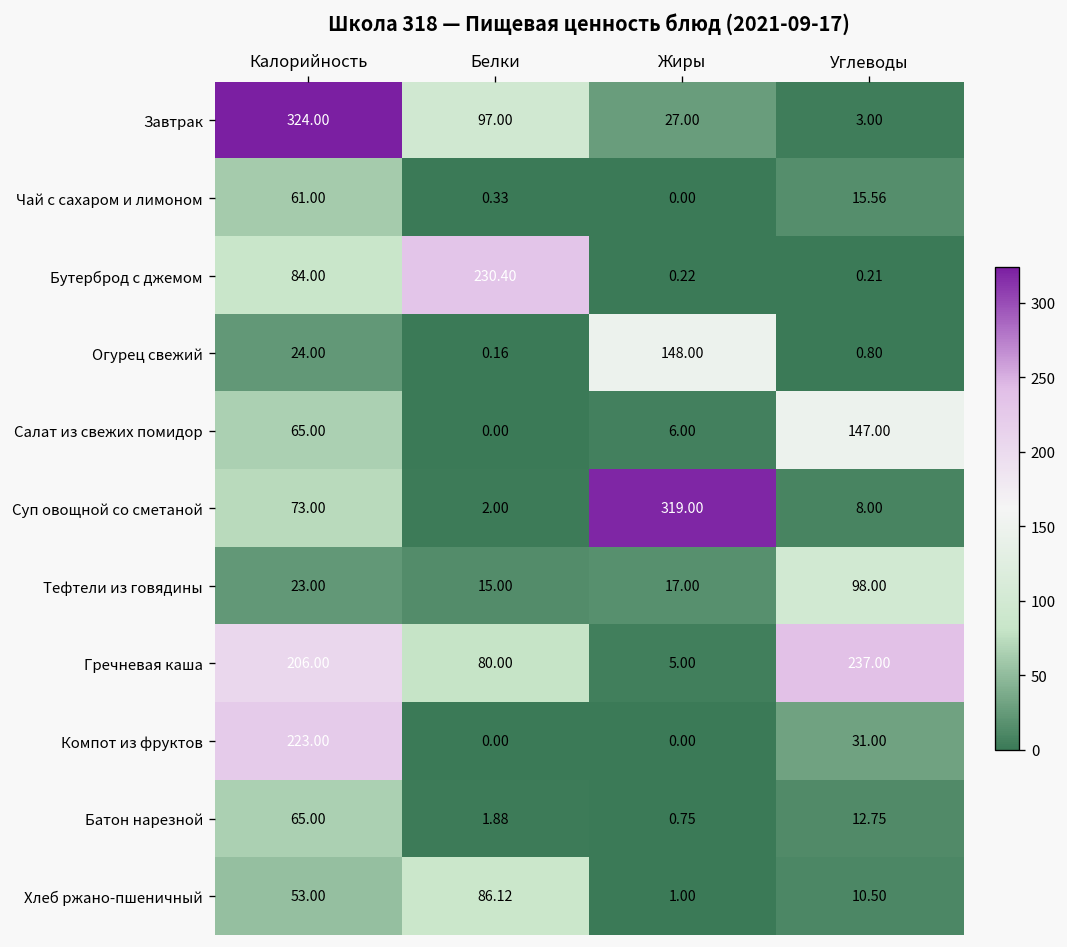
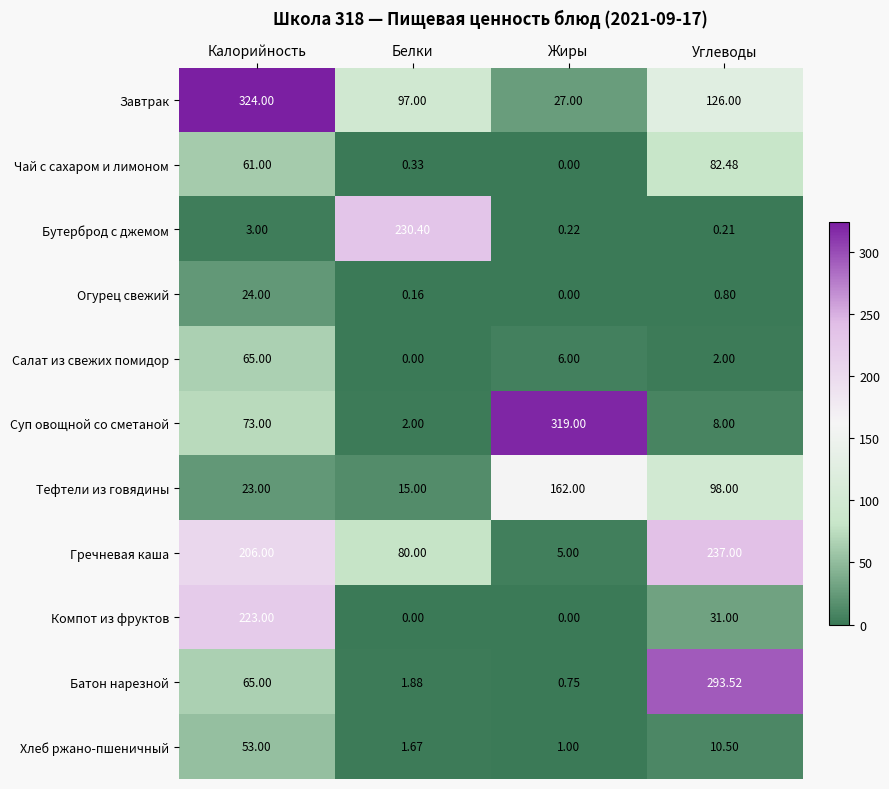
Завтрак, Углеводы: 3.00 -> 126.00
Чай с сахаром и лимоном, Углеводы: 15.56 -> 82.48
Бутерброд с джемом, Калорийность: 84.00 -> 3.00
Огурец свежий, Жиры: 148.00 -> 0.00
Салат из свежих помидор, Углеводы: 147.00 -> 2.00
Тефтели из говядины, Жиры: 17.00 -> 162.00
Батон нарезной, Углеводы: 12.75 -> 293.52
Хлеб ржано-пшеничный, Белки: 86.12 -> 1.67
